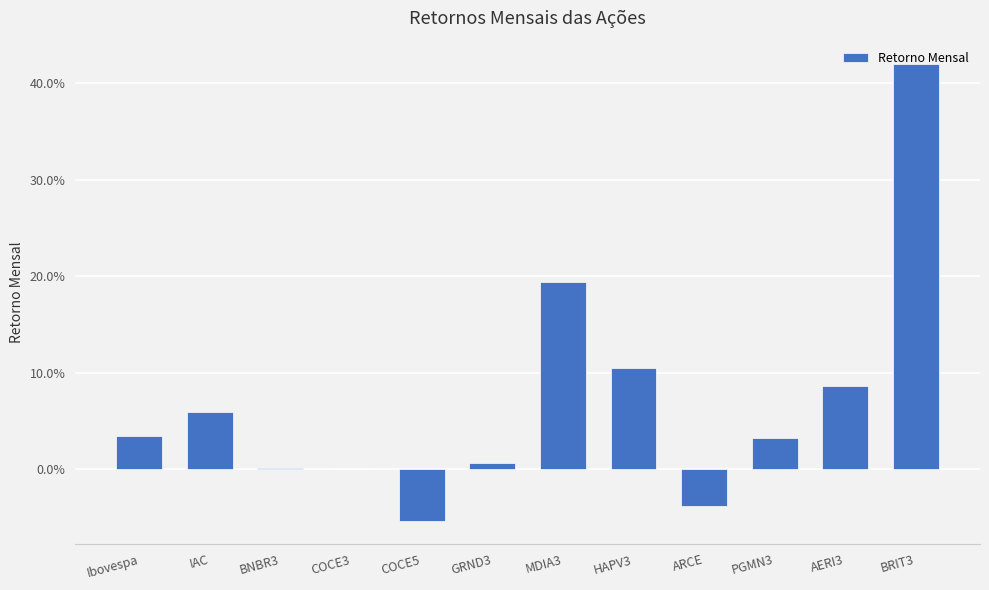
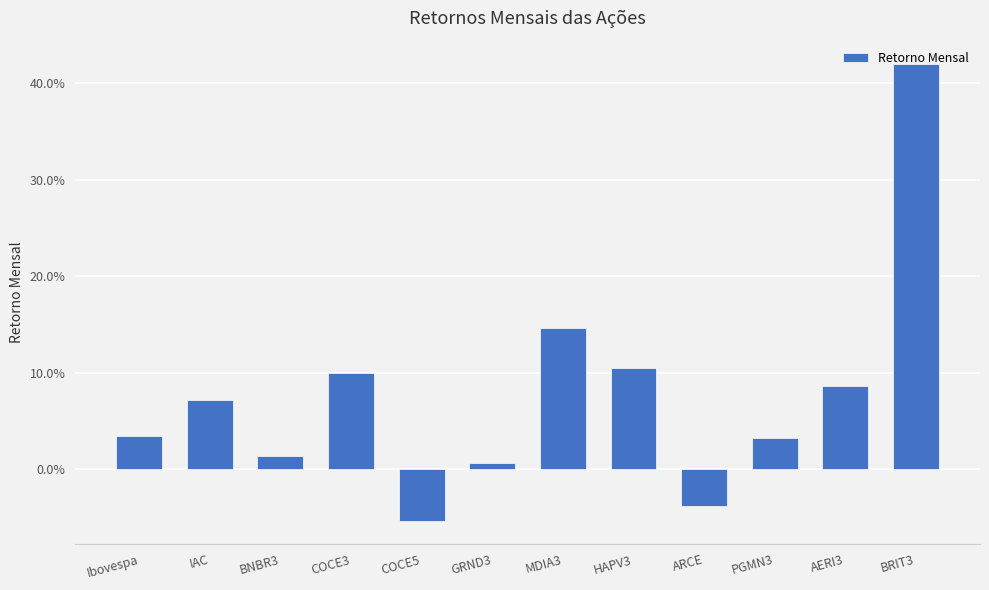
IAC: 6% -> 7%
BNBR3: 0% -> 1%
COCE3: 0% -> 10%
MDIA3: 19% -> 15%
